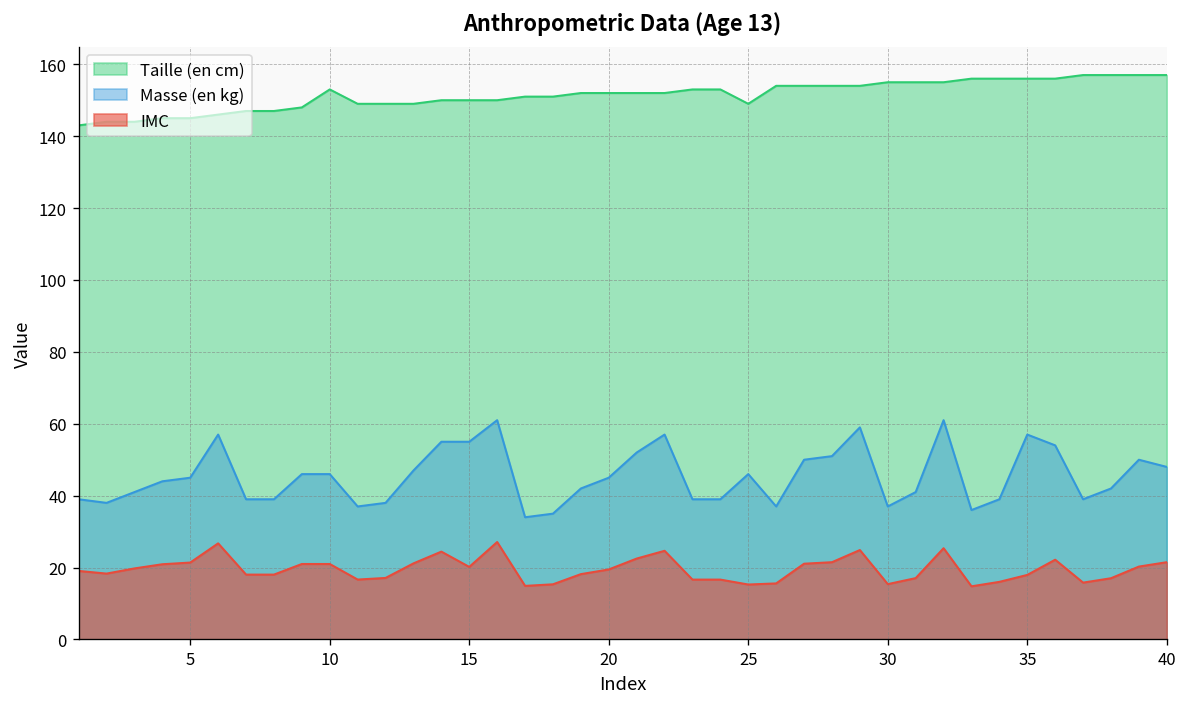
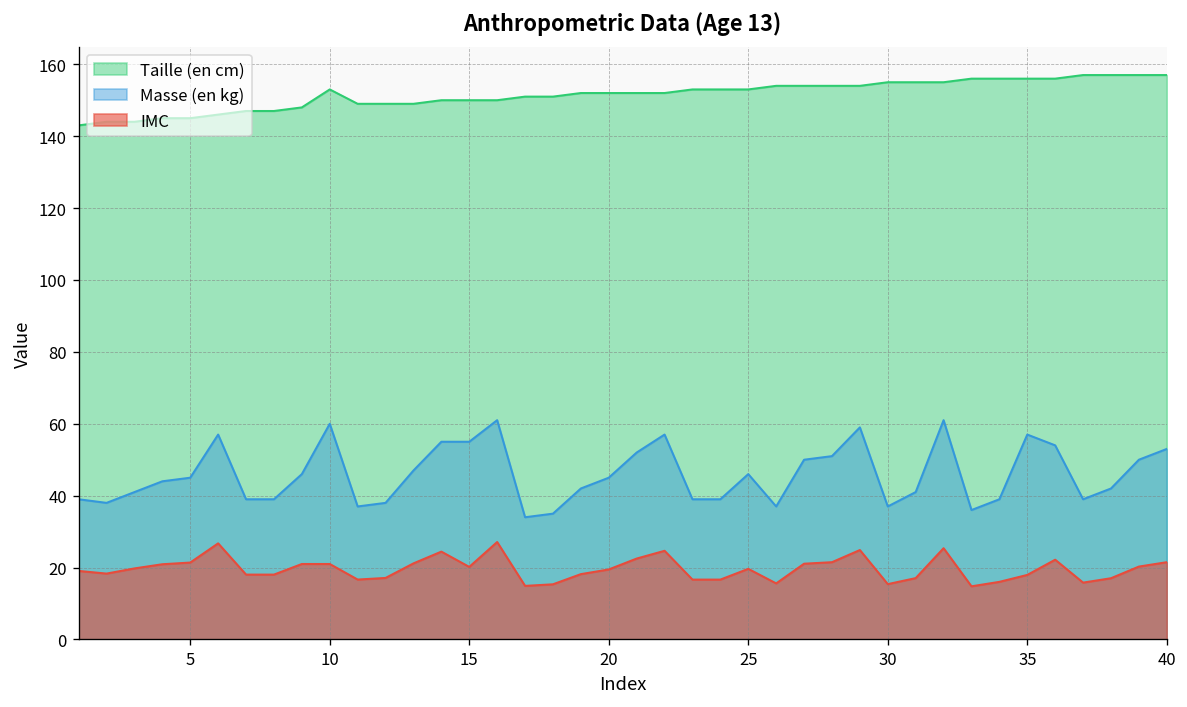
Masse (en kg), 10: 46 -> 60
Taille (en cm), 25: 149 -> 153
IMC, 25: 15 -> 20
Masse (en kg), 40: 48 -> 53
